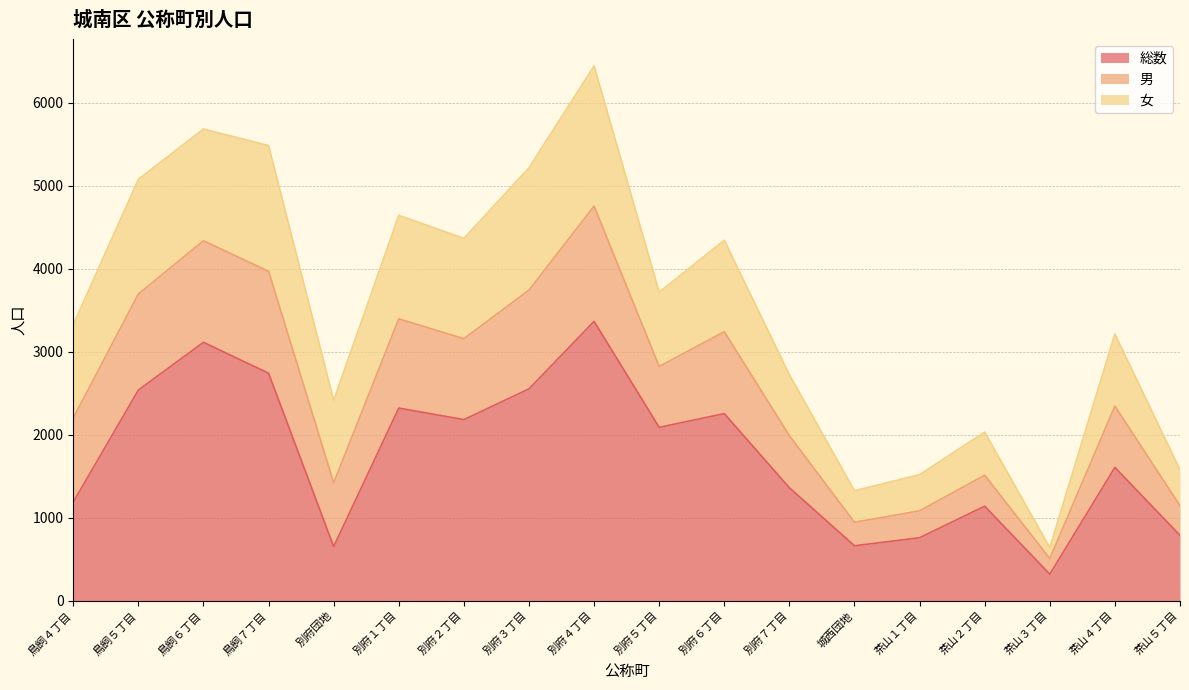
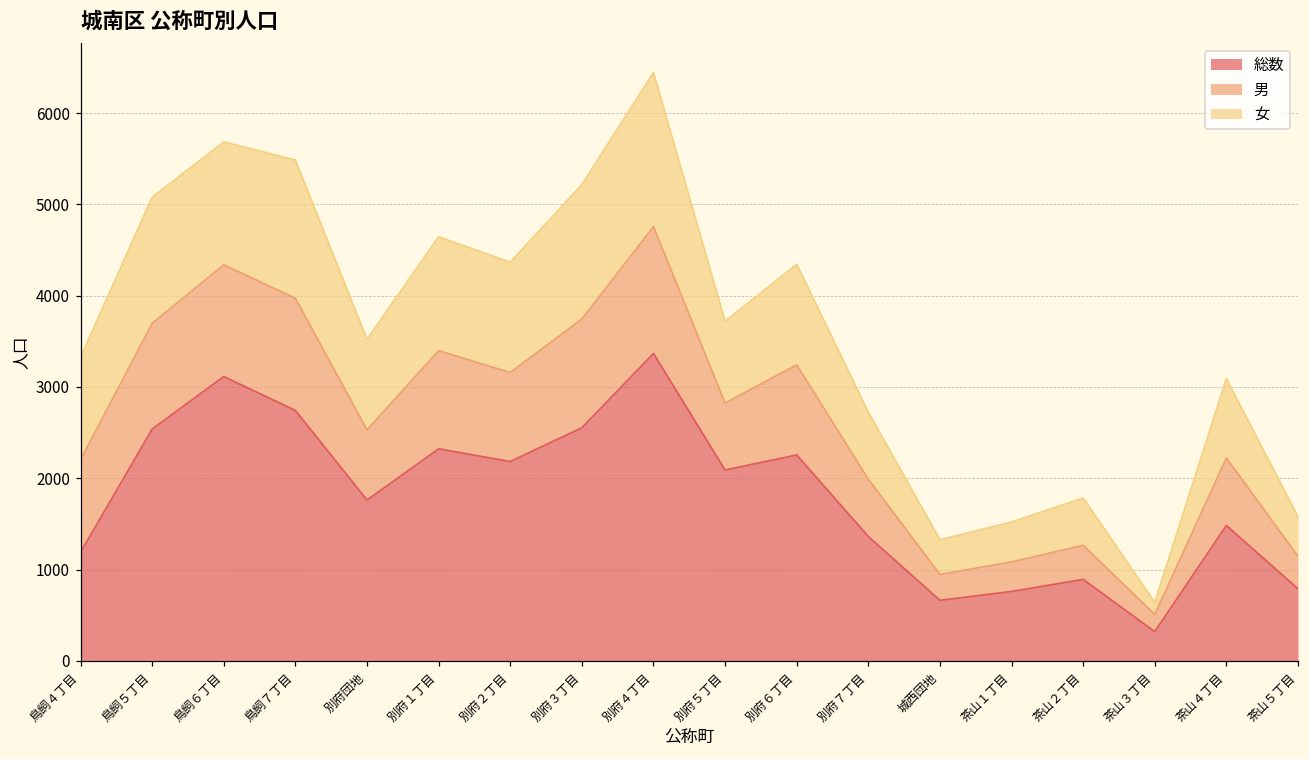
総数, 別府団地: 700 -> 1800
総数, 茶山２丁目: 1100 -> 900
総数, 茶山４丁目: 1600 -> 1500
